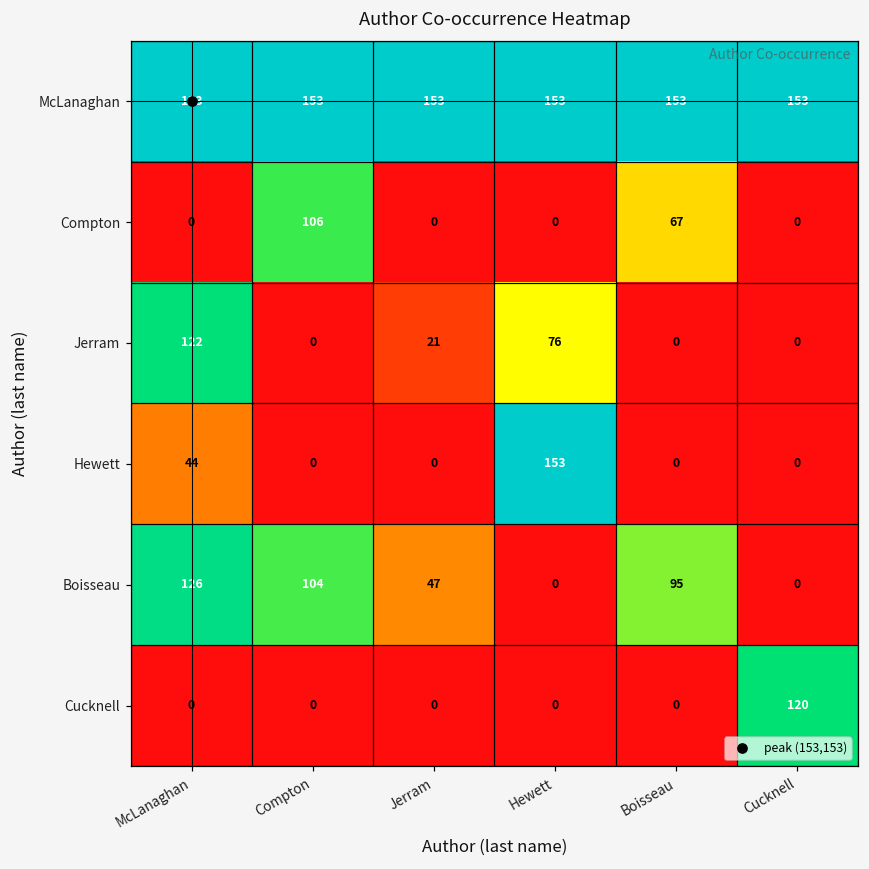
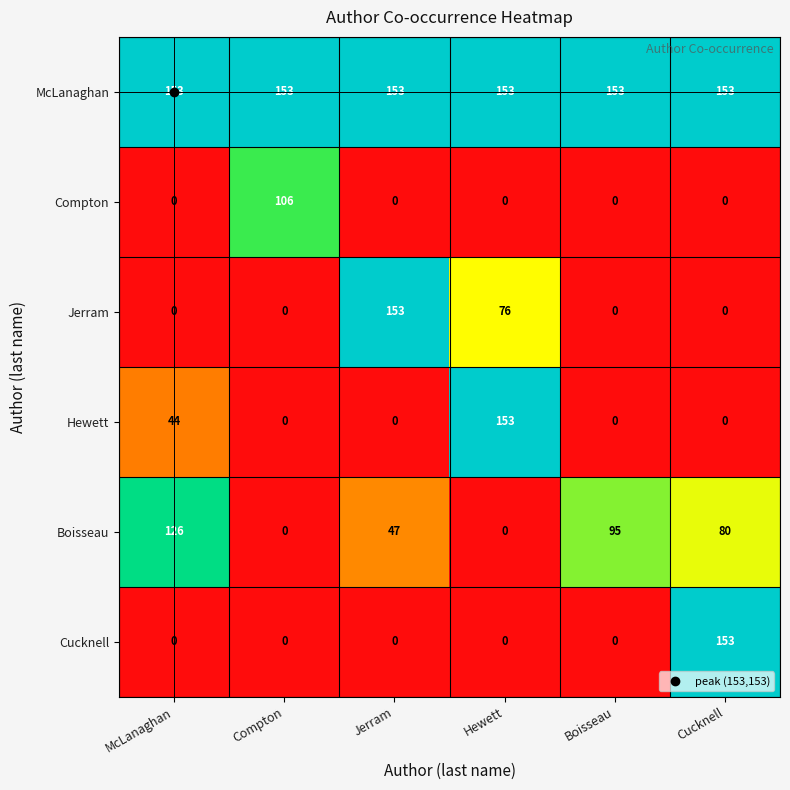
Compton, Boisseau: 67 -> 0
Jerram, McLanaghan: 122 -> 0
Jerram, Jerram: 21 -> 153
Boisseau, Compton: 104 -> 0
Boisseau, Cucknell: 0 -> 80
Cucknell, Cucknell: 120 -> 153
